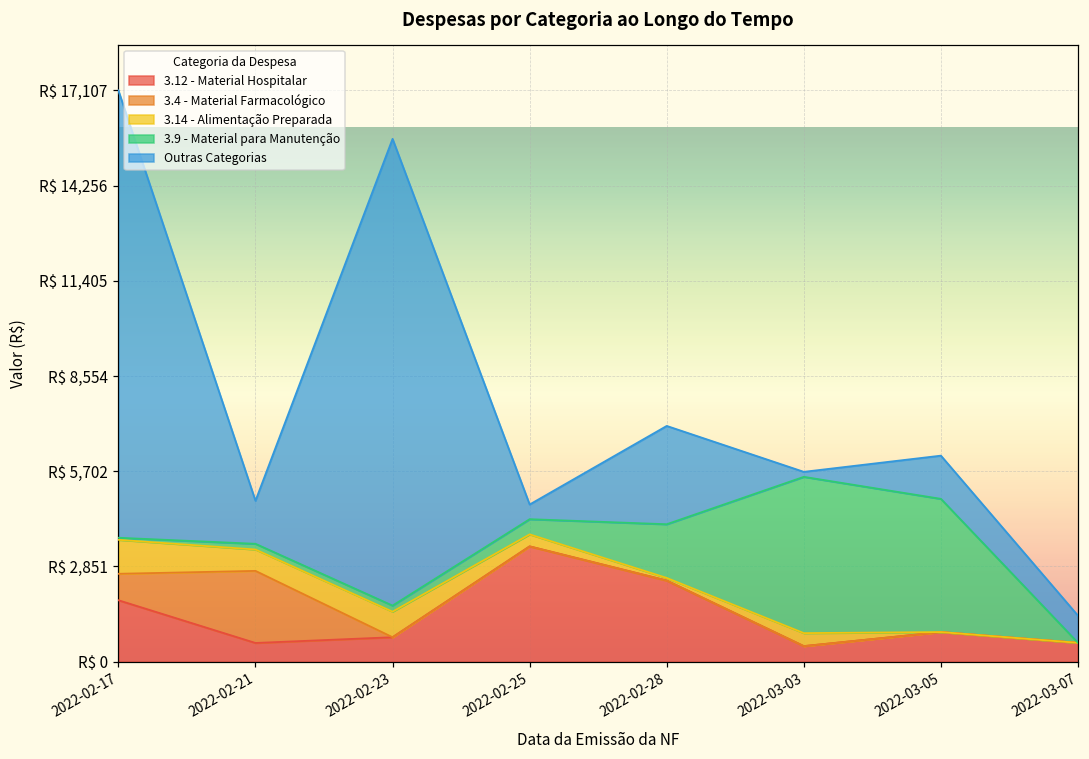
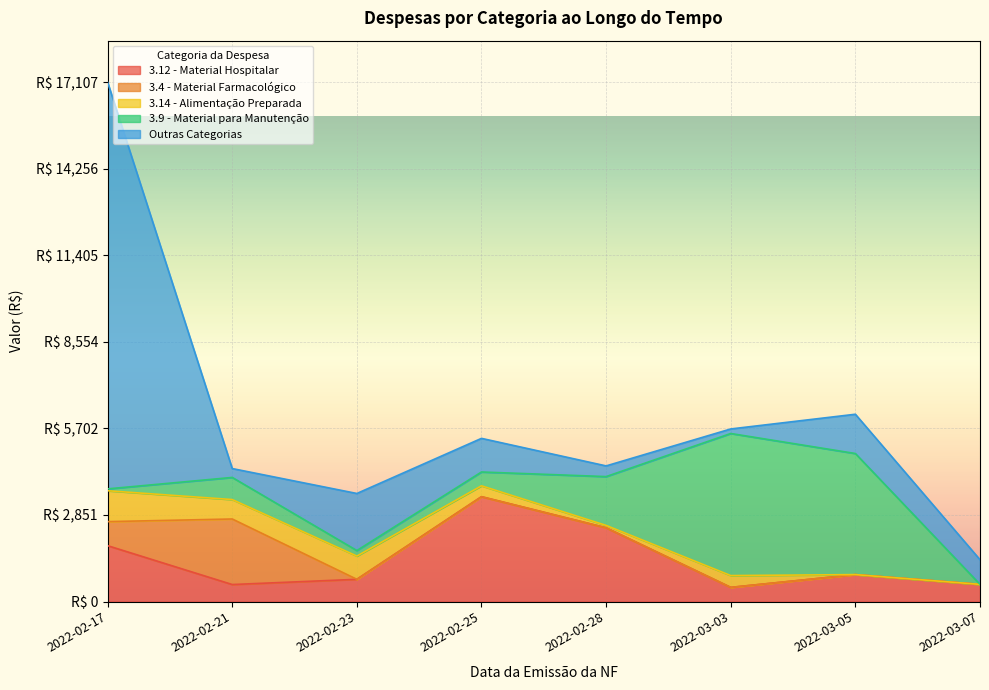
3.9 - Material para Manutenção, 2022-02-21: R$ 200 -> R$ 700
Outras Categorias, 2022-02-21: R$ 1,300 -> R$ 300
Outras Categorias, 2022-02-23: R$ 14,000 -> R$ 1,900
Outras Categorias, 2022-02-25: R$ 400 -> R$ 1,100
Outras Categorias, 2022-02-28: R$ 2,900 -> R$ 400
